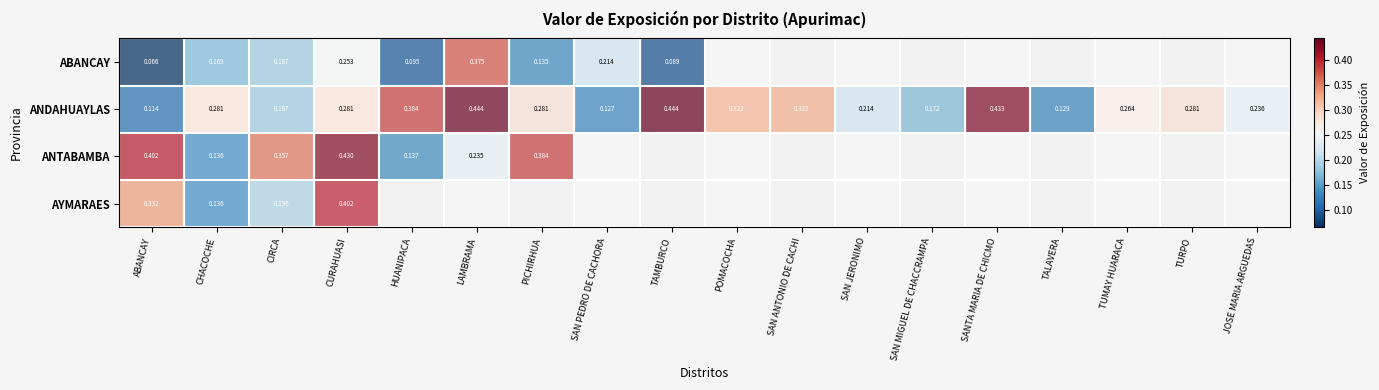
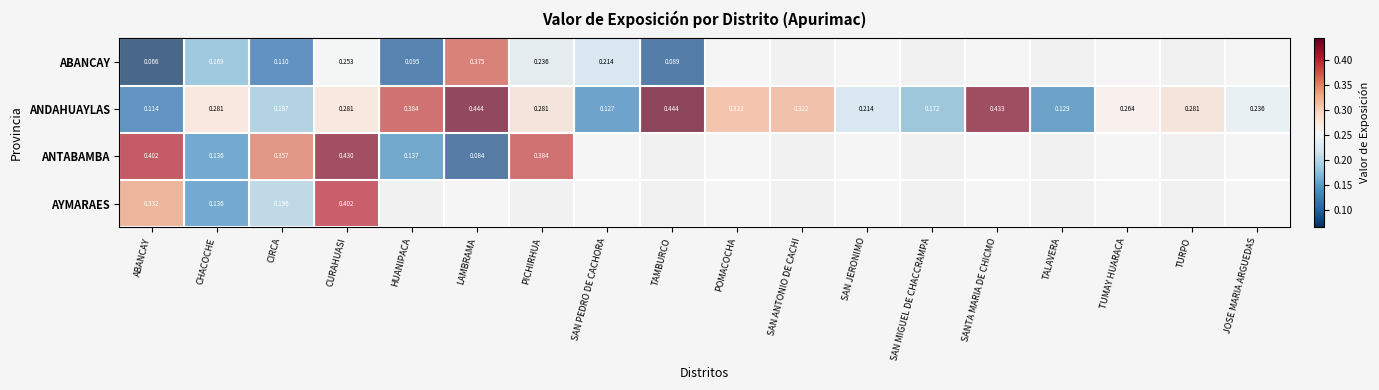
ABANCAY, CIRCA: 0.187 -> 0.110
ABANCAY, PICHIRHUA: 0.135 -> 0.236
ANTABAMBA, LAMBRAMA: 0.235 -> 0.084
